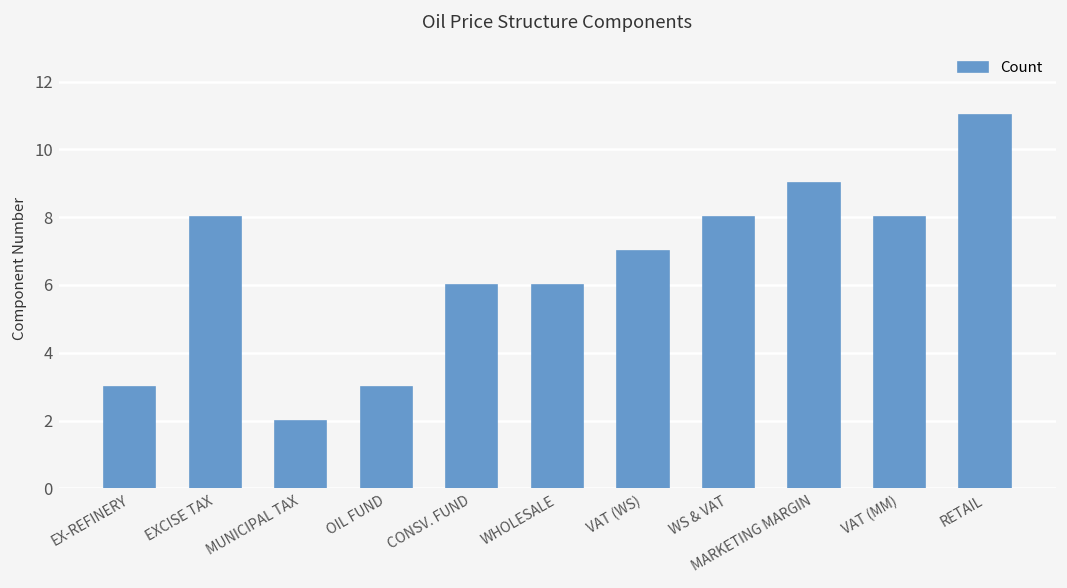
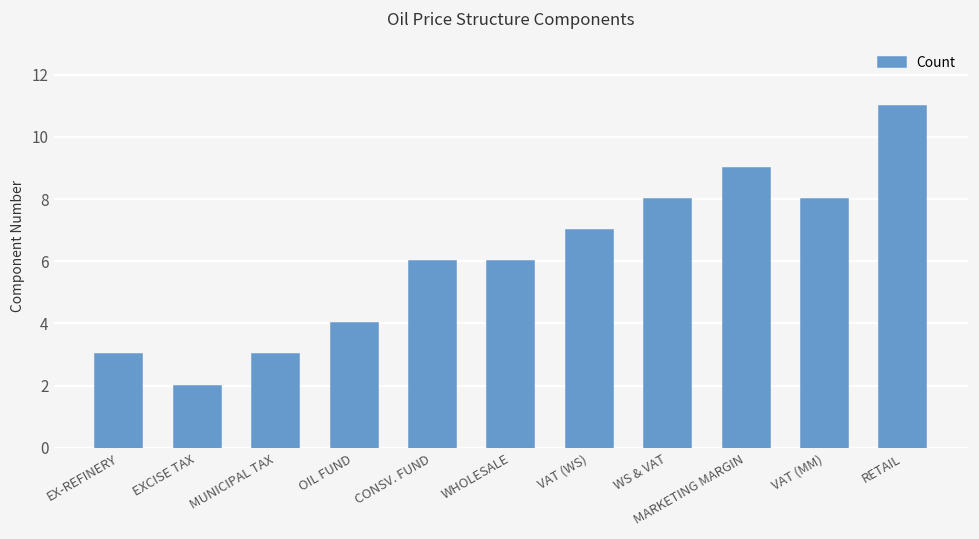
EXCISE TAX: 8 -> 2
MUNICIPAL TAX: 2 -> 3
OIL FUND: 3 -> 4
